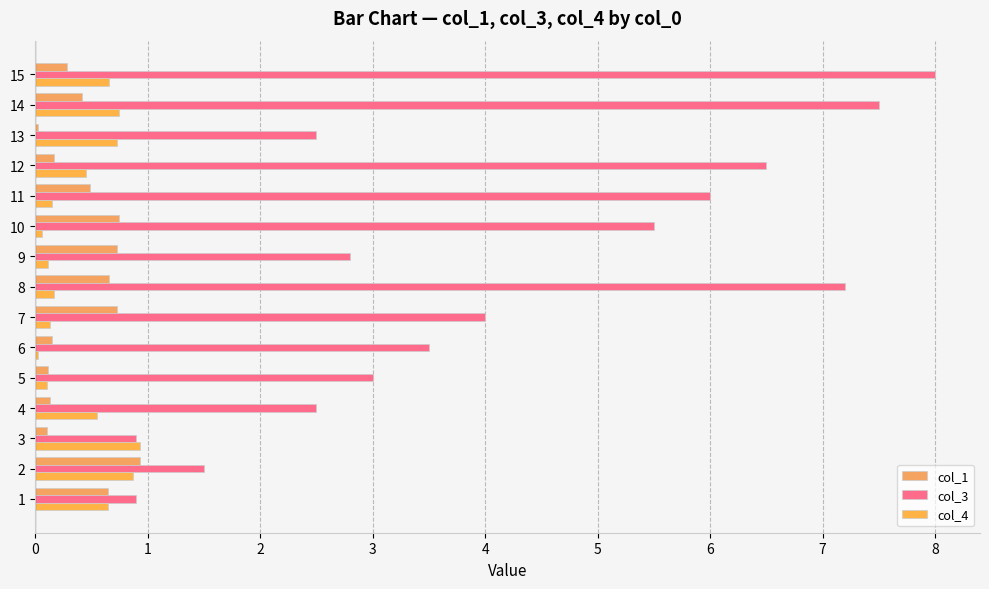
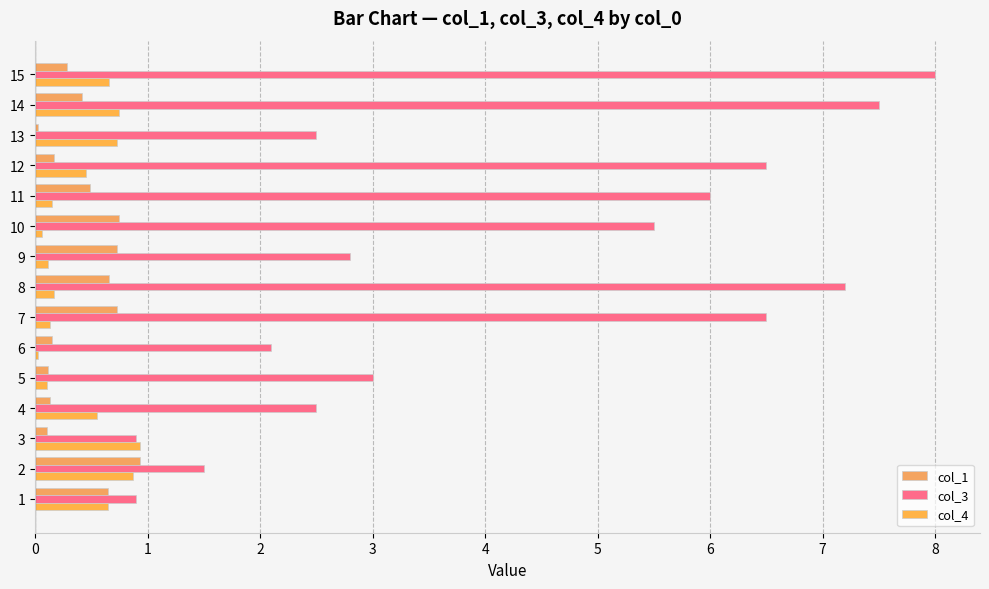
col_3, 7: 4.0 -> 6.5
col_3, 6: 3.5 -> 2.1
